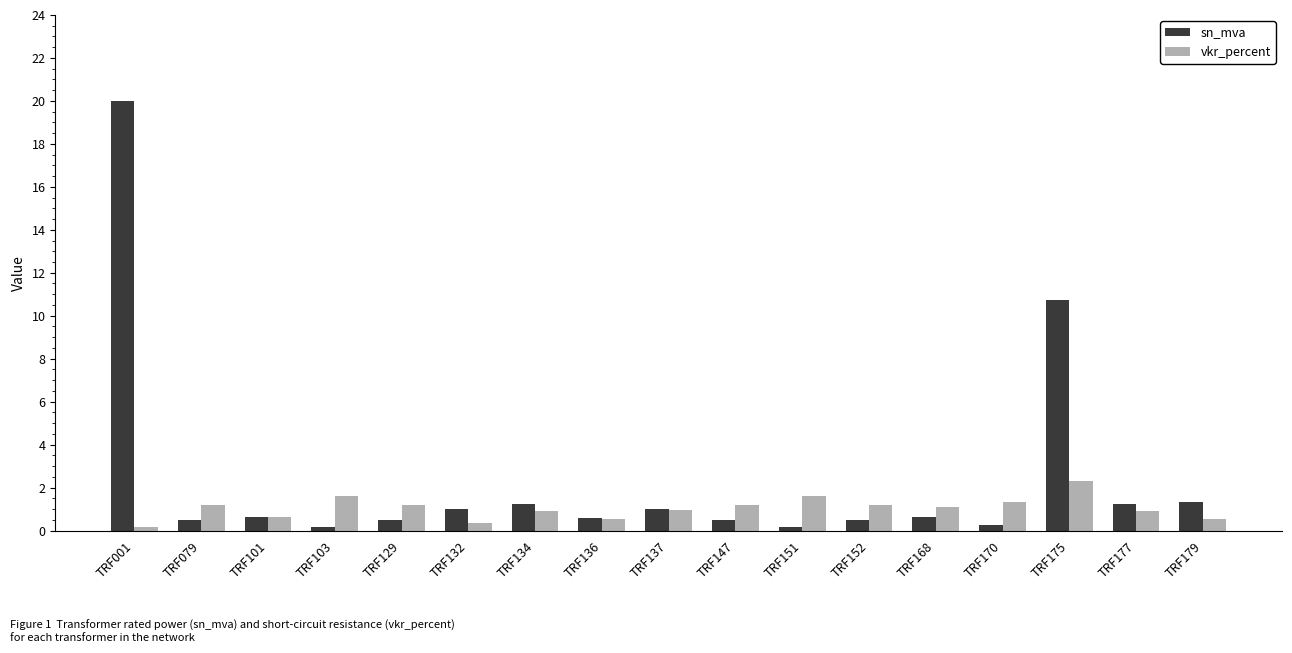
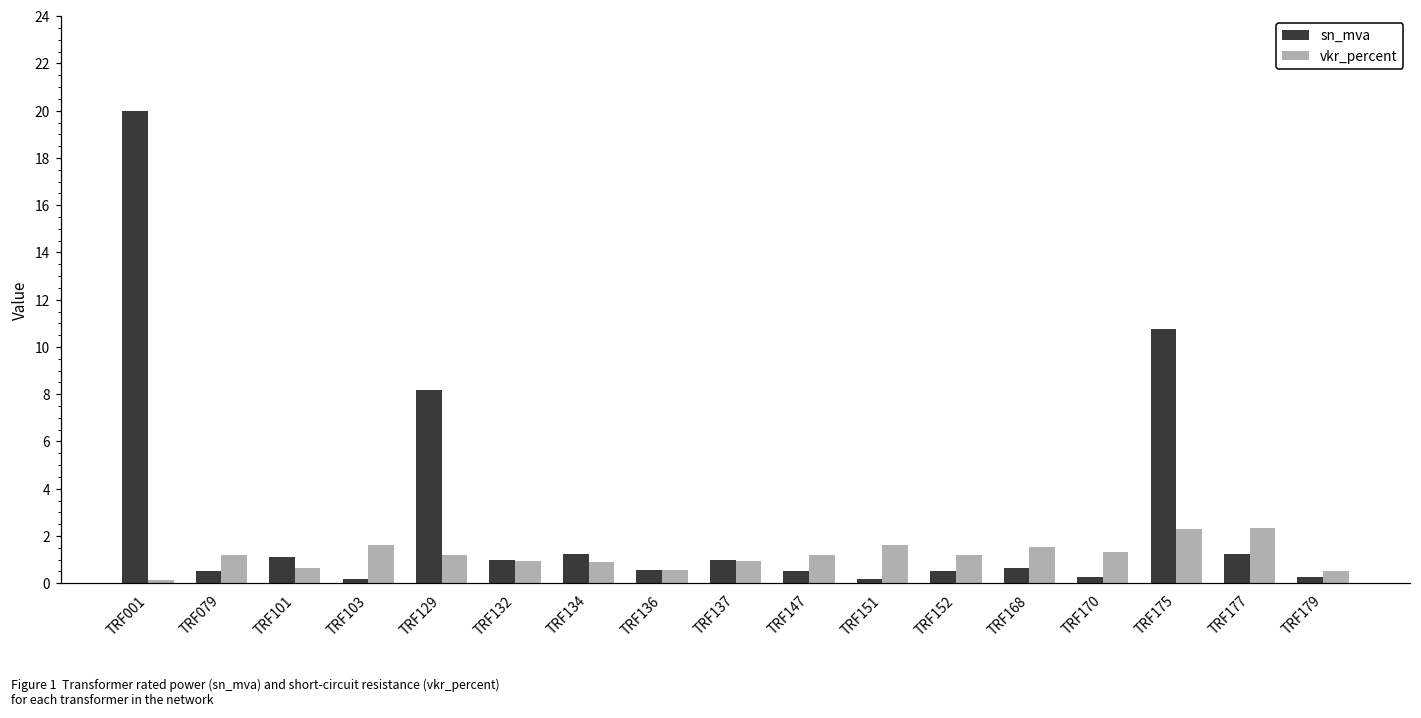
sn_mva, TRF101: 0.6 -> 1.1
sn_mva, TRF129: 0.5 -> 8.2
vkr_percent, TRF132: 0.4 -> 1.0
vkr_percent, TRF168: 1.1 -> 1.5
vkr_percent, TRF177: 0.9 -> 2.3
sn_mva, TRF179: 1.3 -> 0.3
